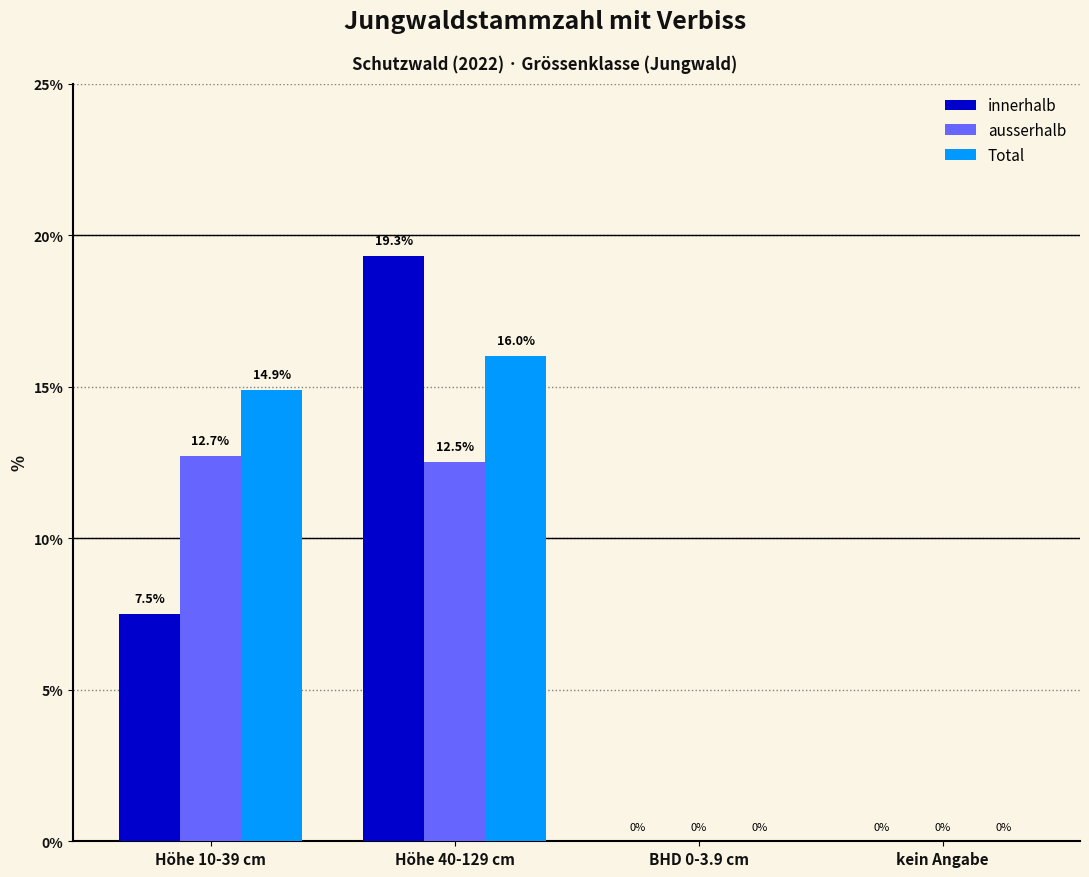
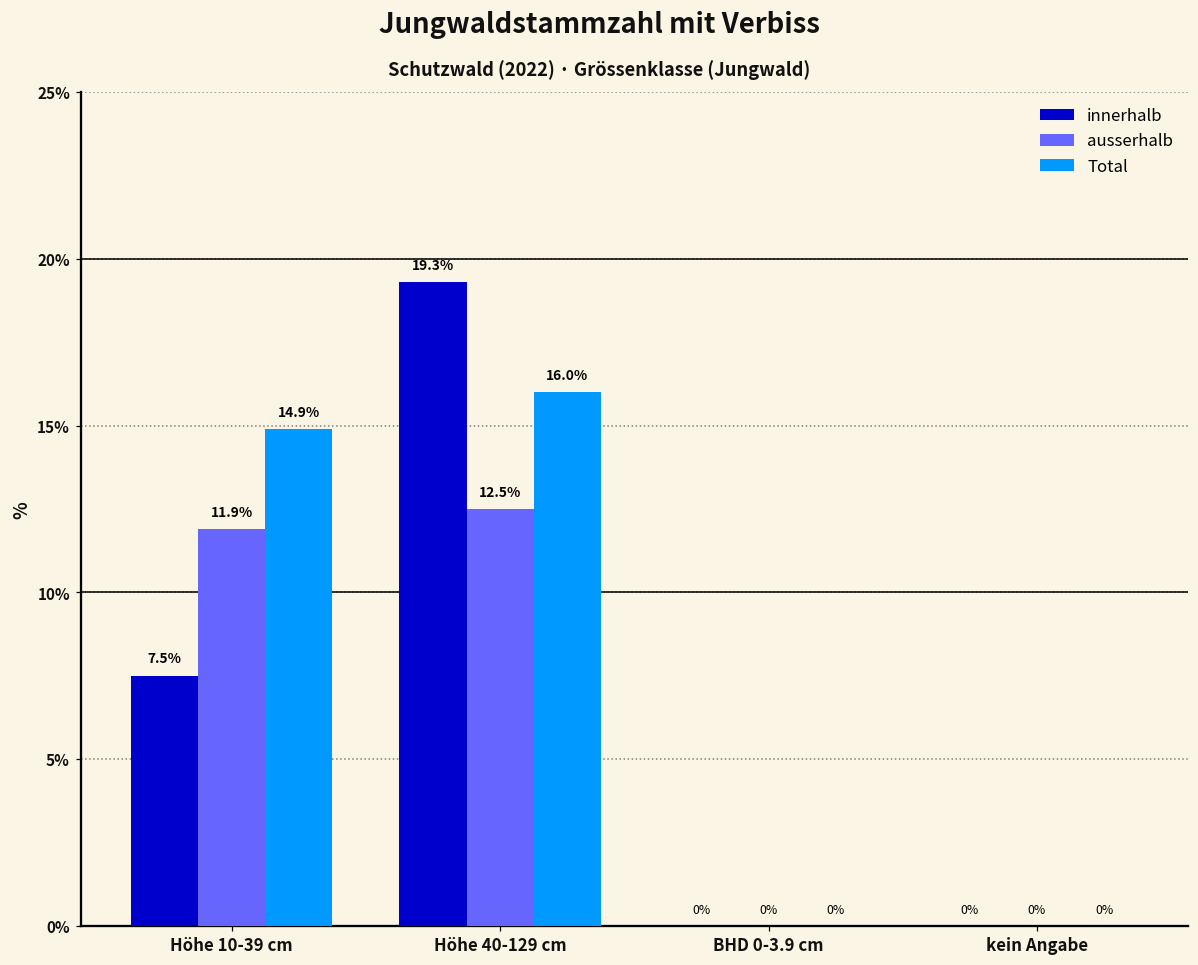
ausserhalb, Höhe 10-39 cm: 12.7% -> 11.9%
